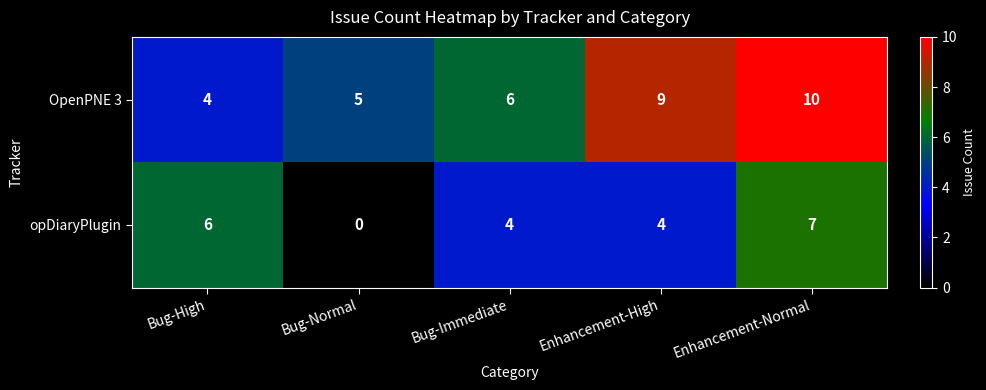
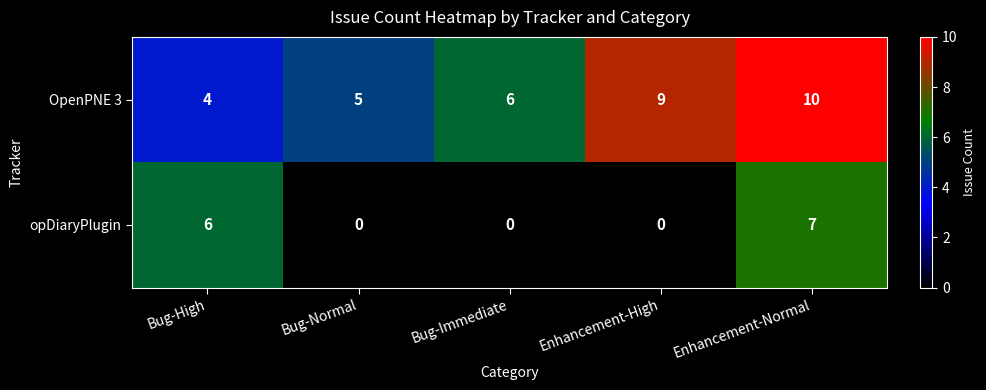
opDiaryPlugin, Bug-Immediate: 4 -> 0
opDiaryPlugin, Enhancement-High: 4 -> 0
